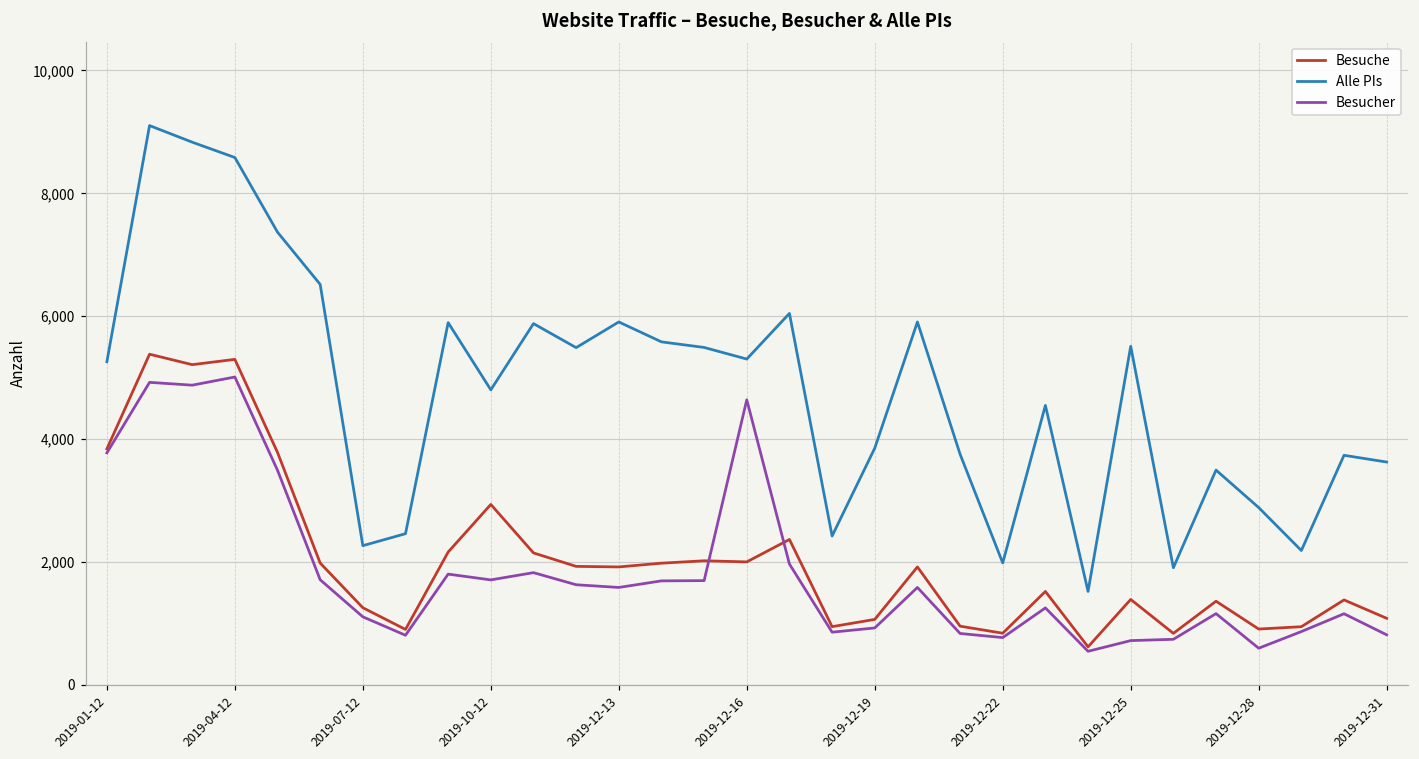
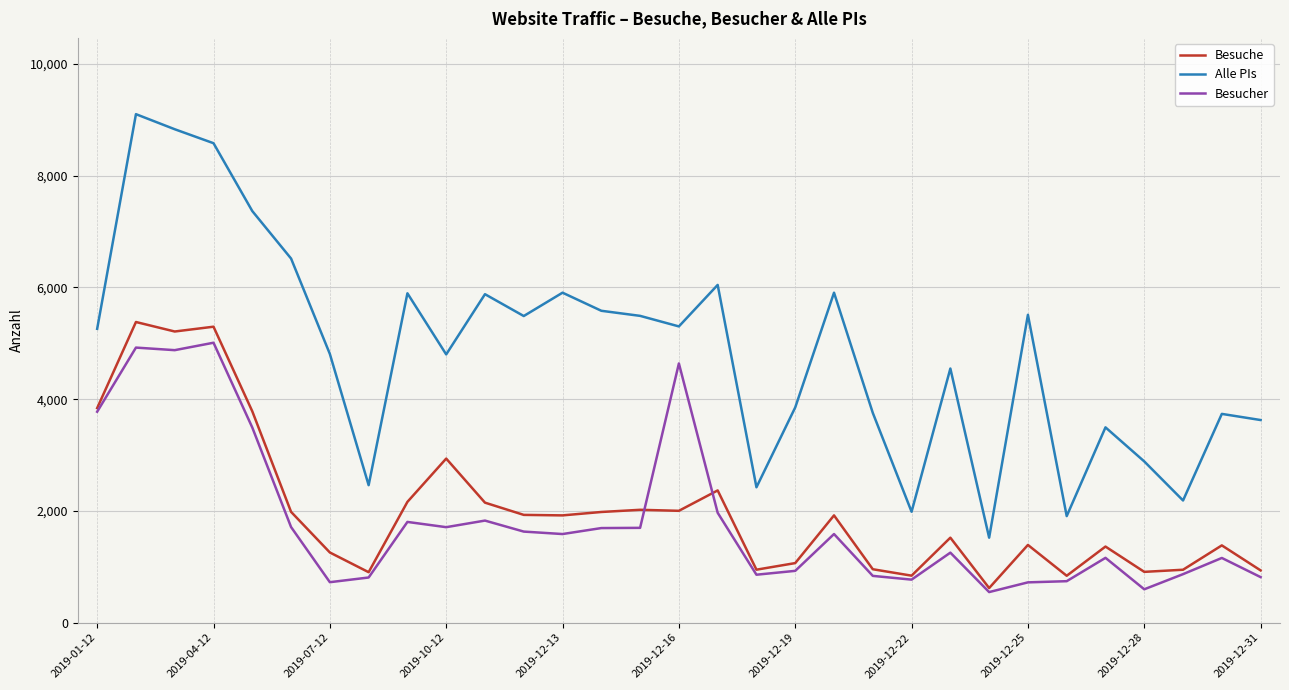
Alle PIs, 2019-07-12: 2,300 -> 4,800
Besucher, 2019-07-12: 1,100 -> 700
Besuche, 2019-12-31: 1,100 -> 900
